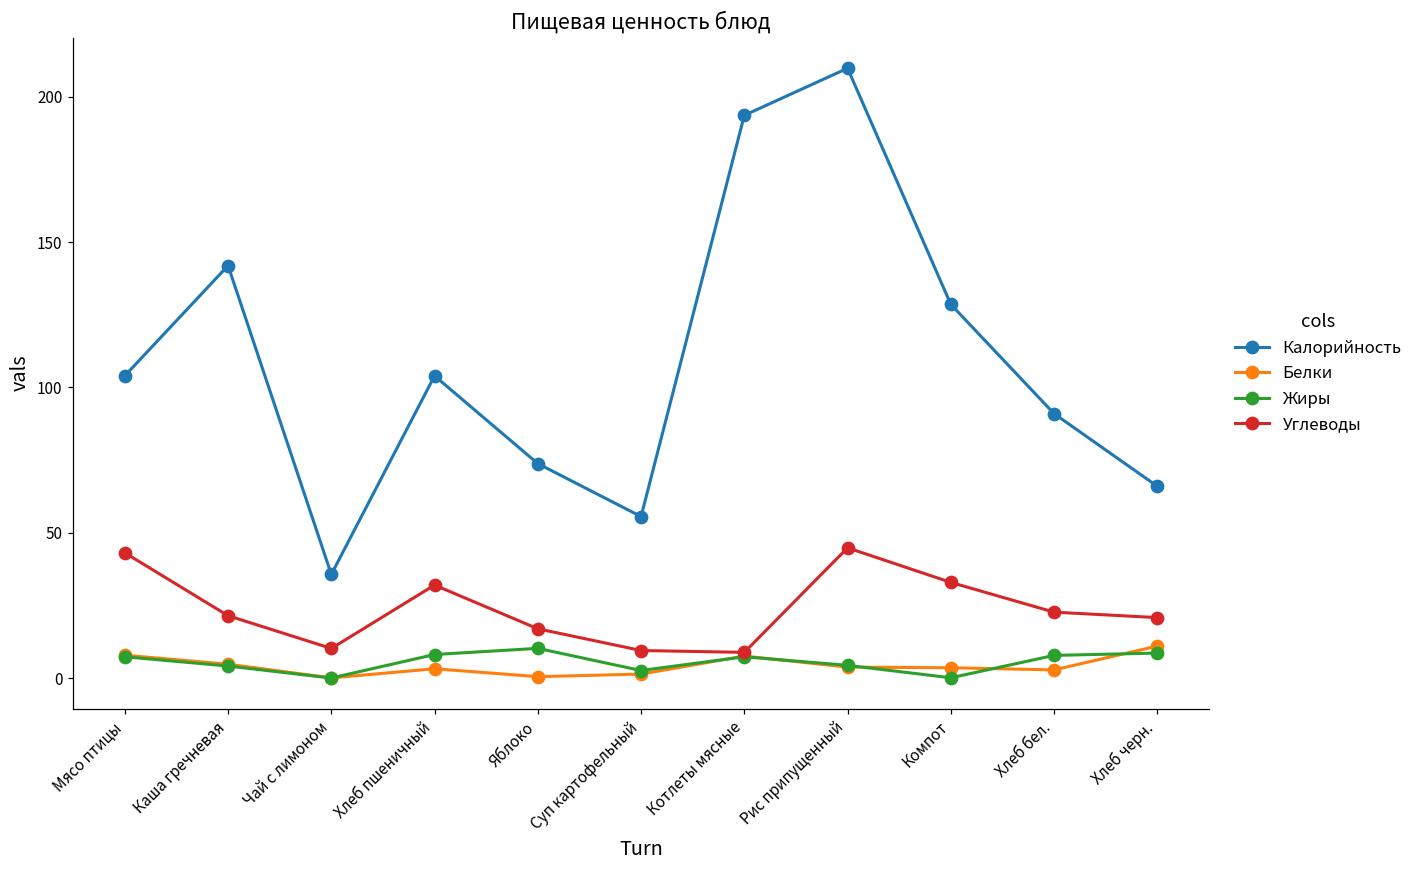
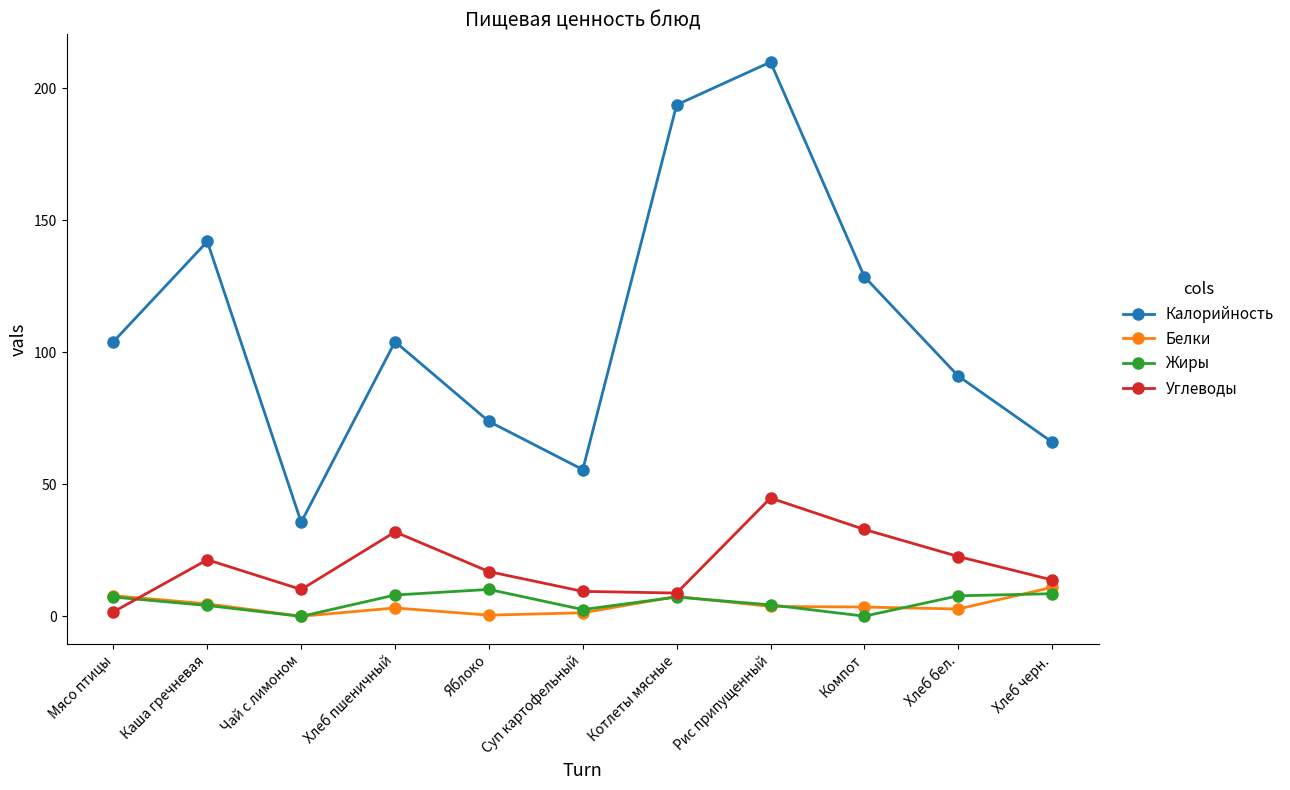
Углеводы, Мясо птицы: 43 -> 2
Углеводы, Хлеб черн.: 21 -> 14
